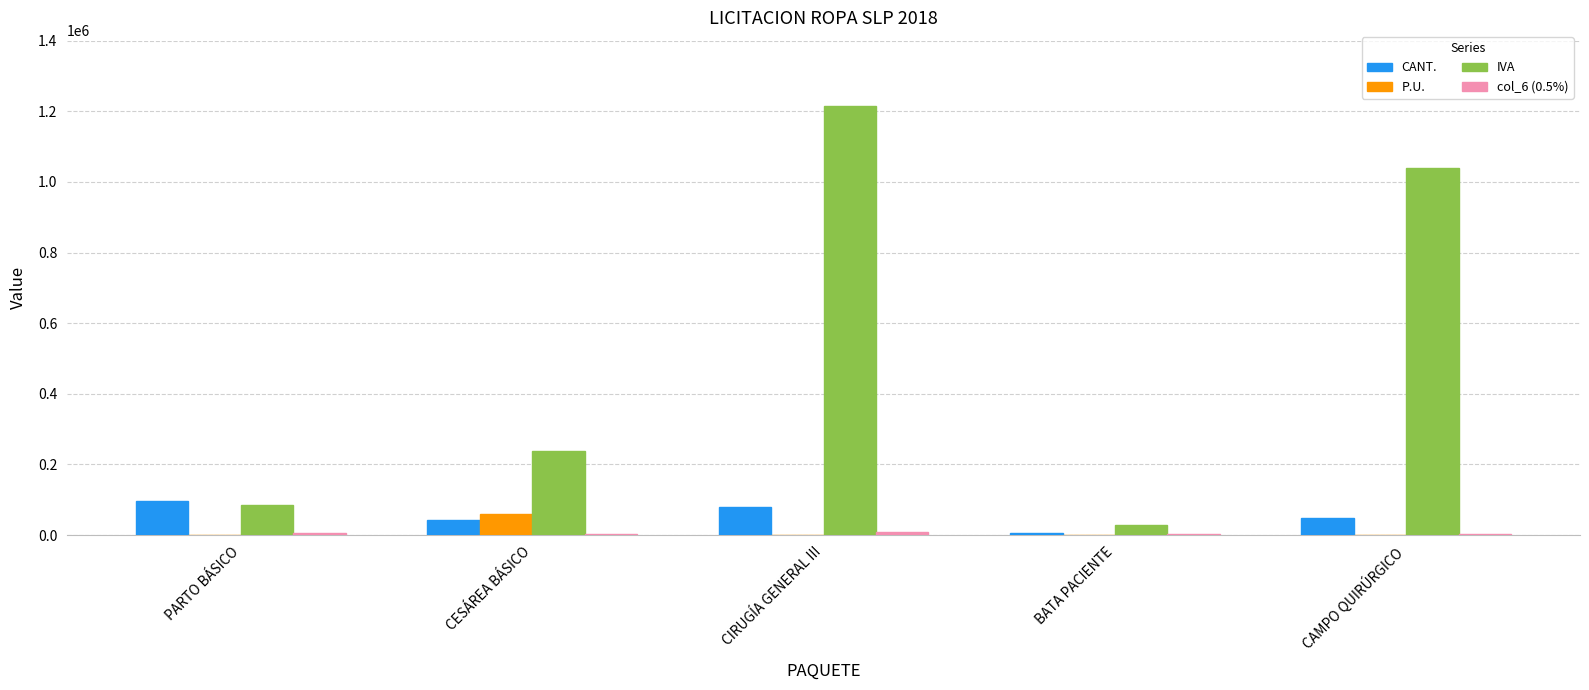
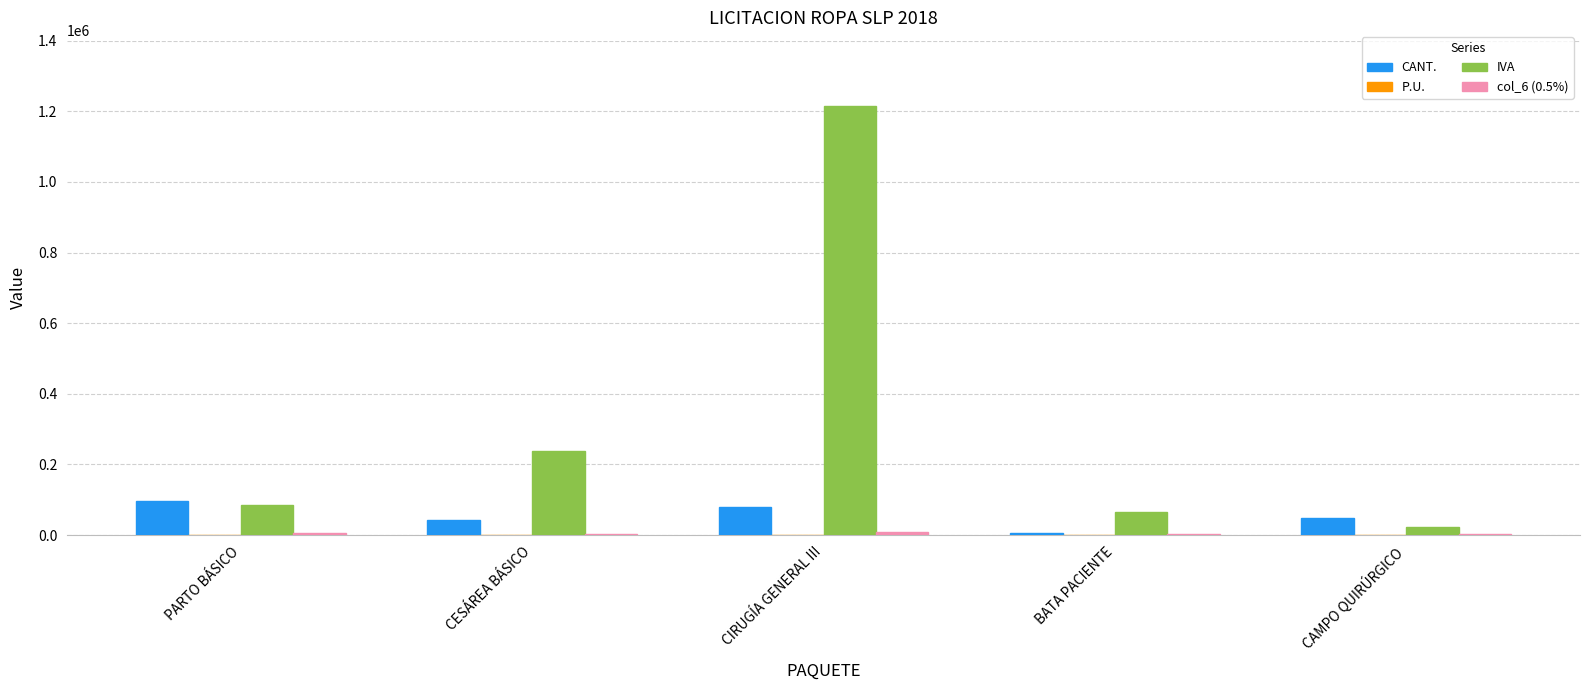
P.U., CESÁREA BÁSICO: 60000 -> 0
IVA, BATA PACIENTE: 30000 -> 70000
IVA, CAMPO QUIRÚRGICO: 1040000 -> 20000
